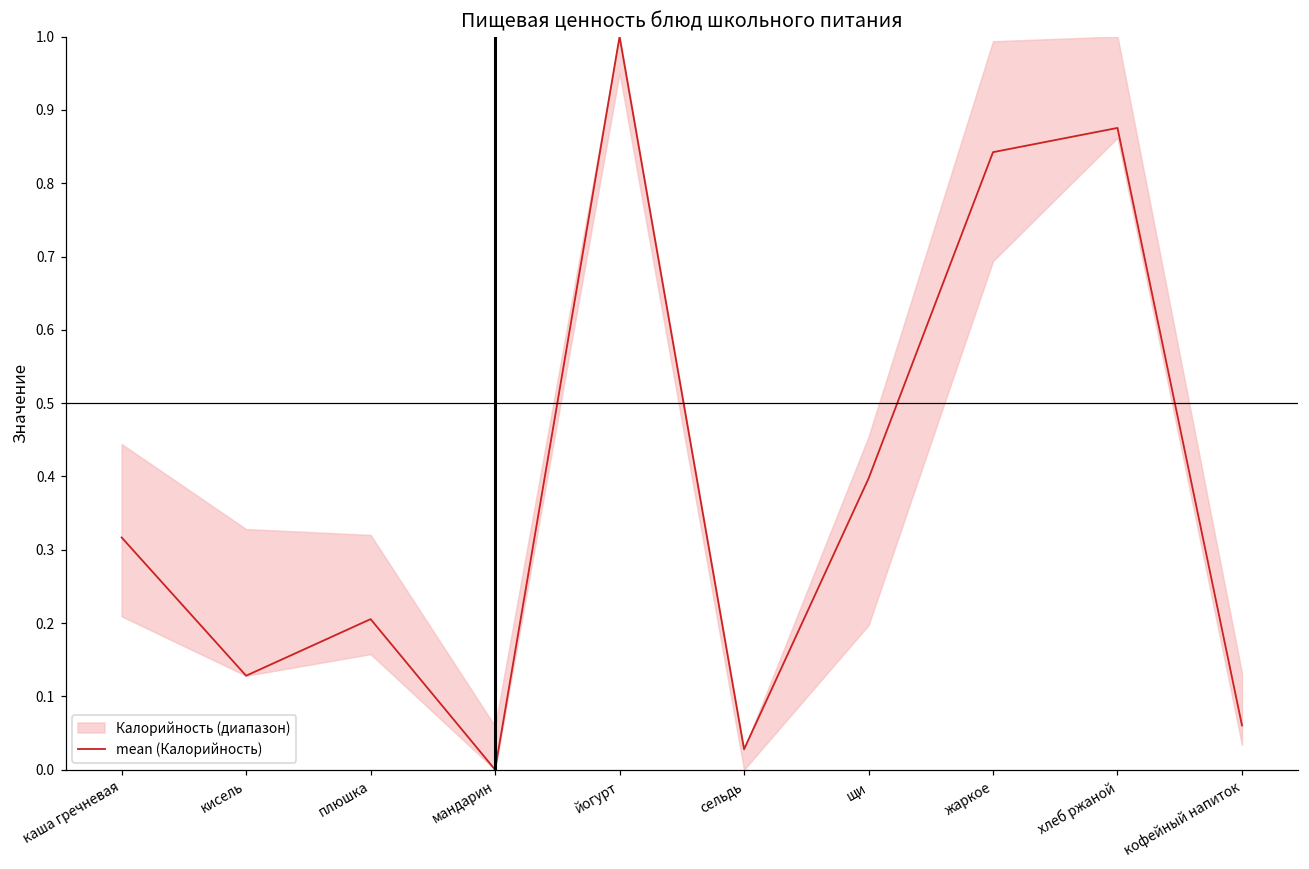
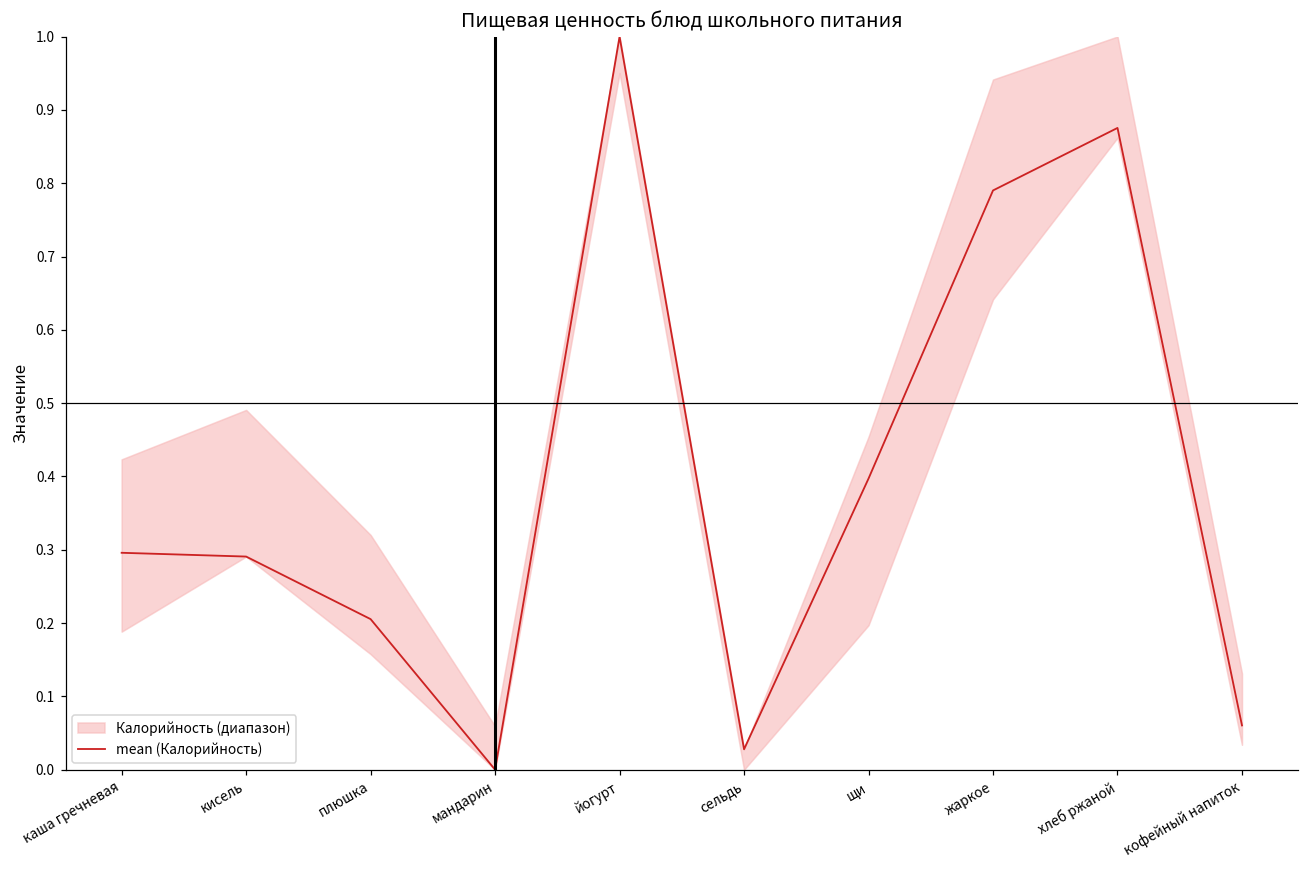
mean (Калорийность), каша гречневая: 0.32 -> 0.30
mean (Калорийность), кисель: 0.13 -> 0.29
mean (Калорийность), жаркое: 0.84 -> 0.79
